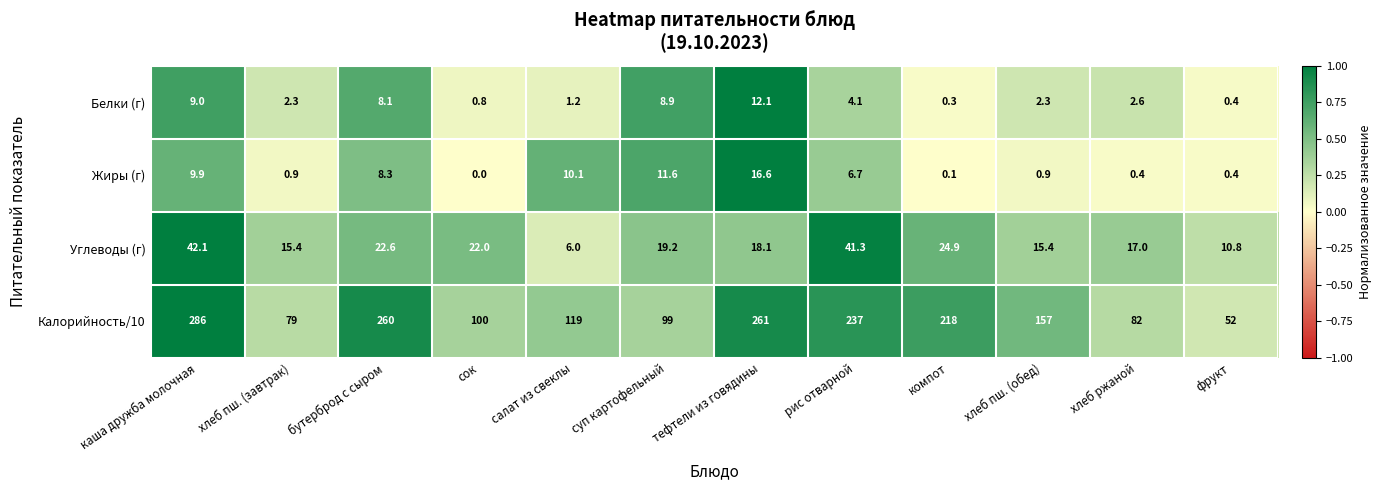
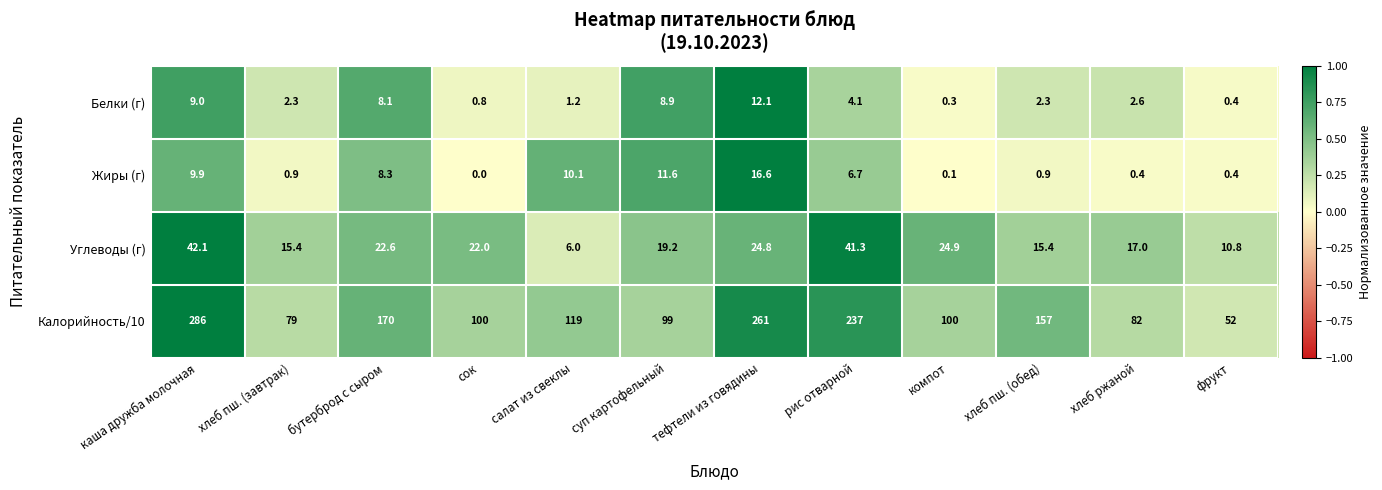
Углеводы (г), тефтели из говядины: 18.1 -> 24.8
Калорийность/10, бутерброд с сыром: 260 -> 170
Калорийность/10, компот: 218 -> 100
